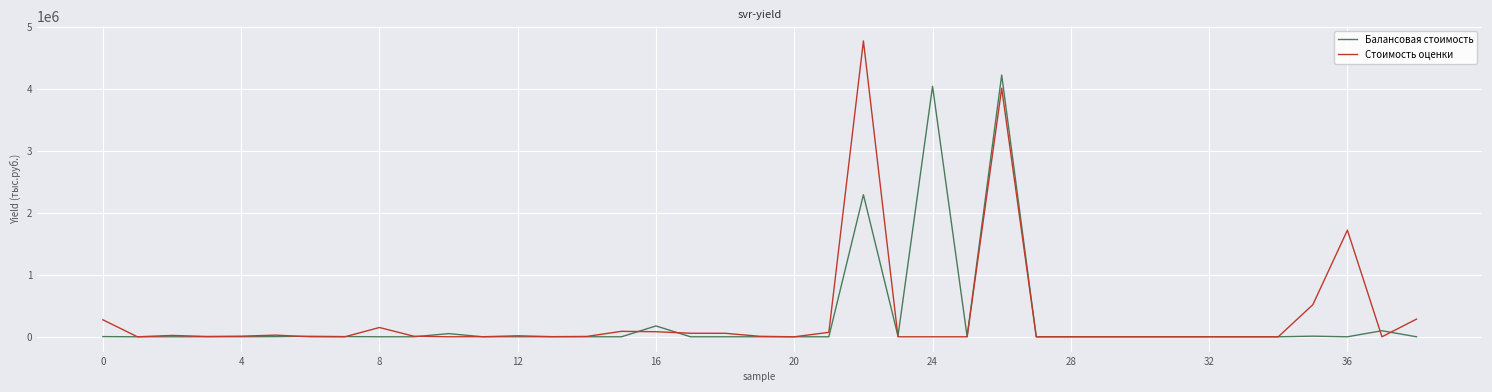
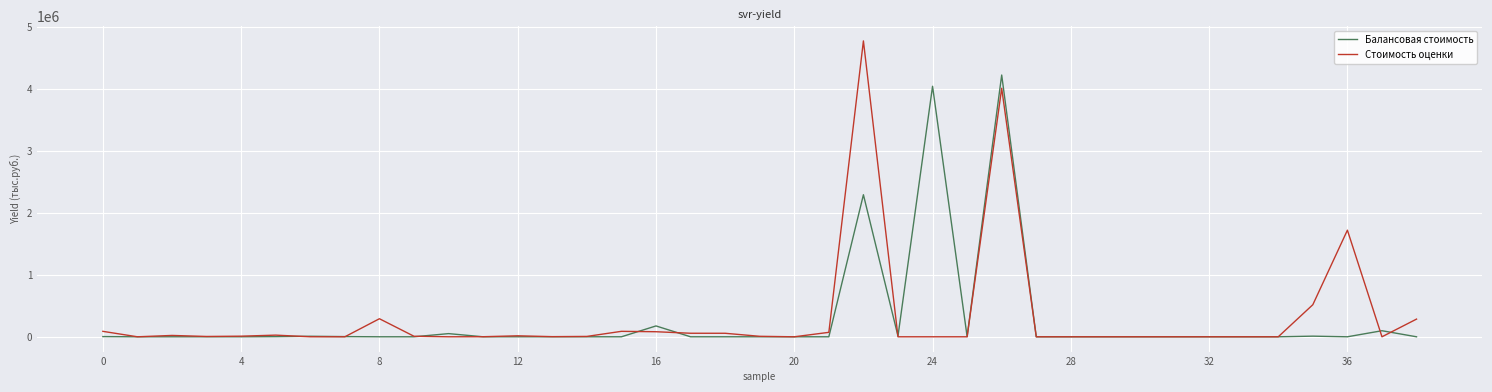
Стоимость оценки, 0: 300000 -> 100000
Стоимость оценки, 8: 100000 -> 300000
